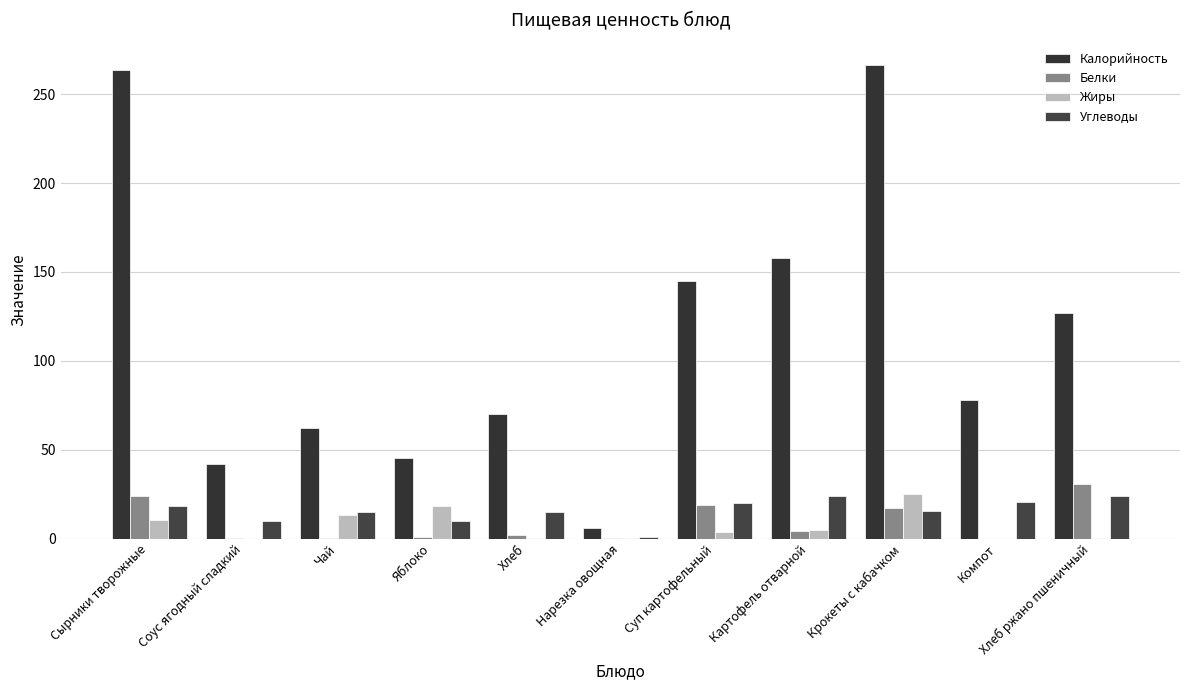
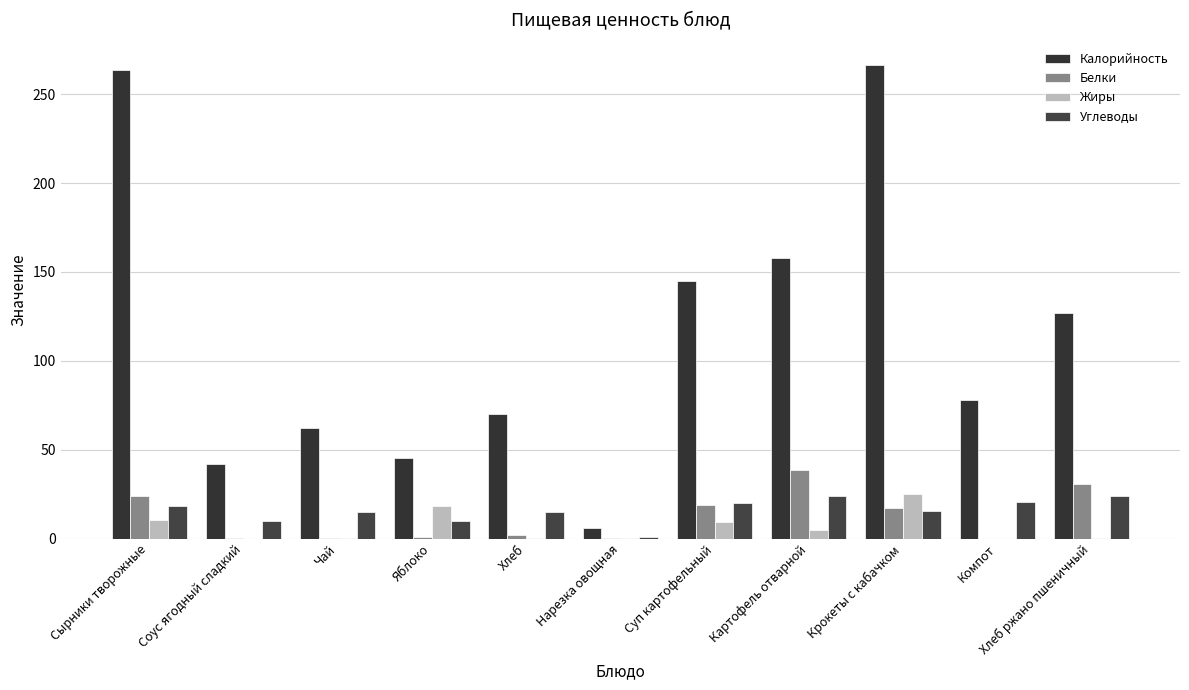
Жиры, Чай: 13 -> 0
Жиры, Суп картофельный: 4 -> 10
Белки, Картофель отварной: 4 -> 39
